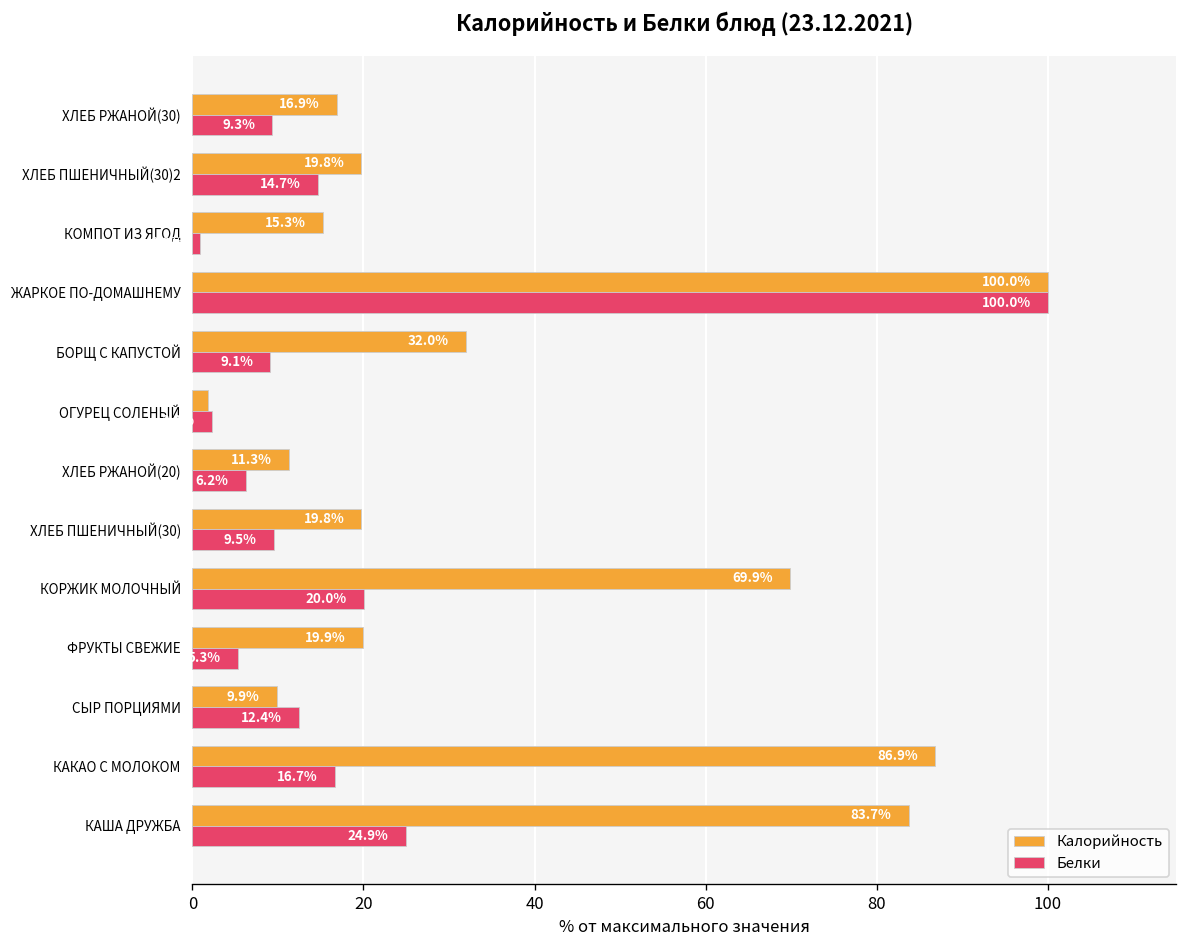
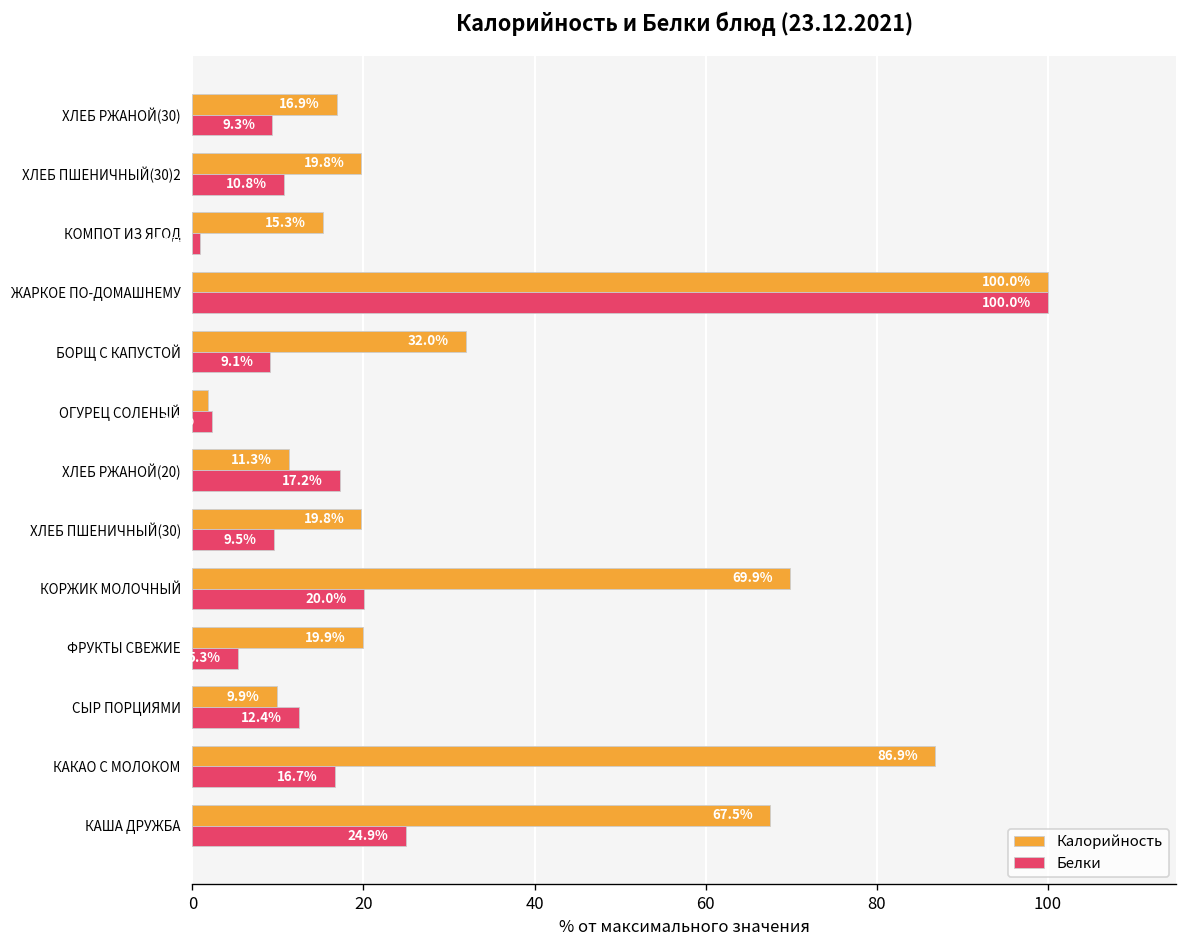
Белки, ХЛЕБ ПШЕНИЧНЫЙ(30)2: 14.7% -> 10.8%
Белки, ХЛЕБ РЖАНОЙ(20): 6.2% -> 17.2%
Калорийность, КАША ДРУЖБА: 83.7% -> 67.5%
